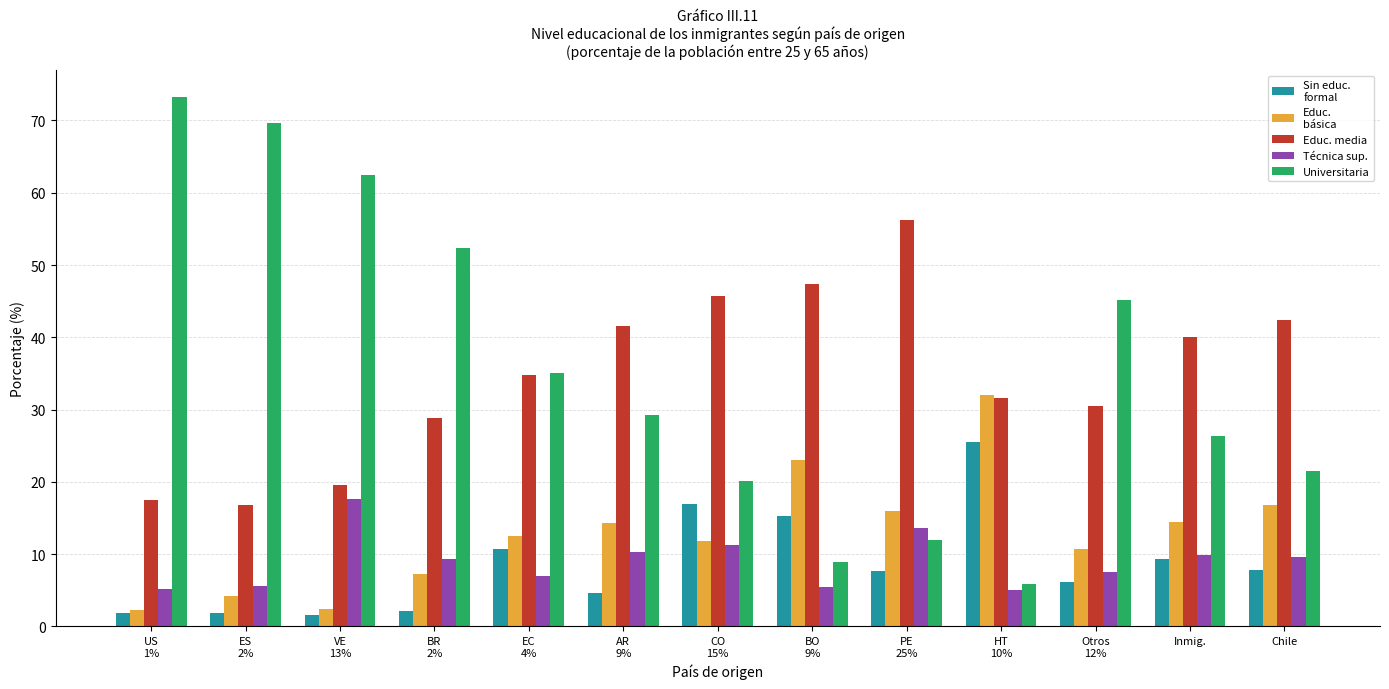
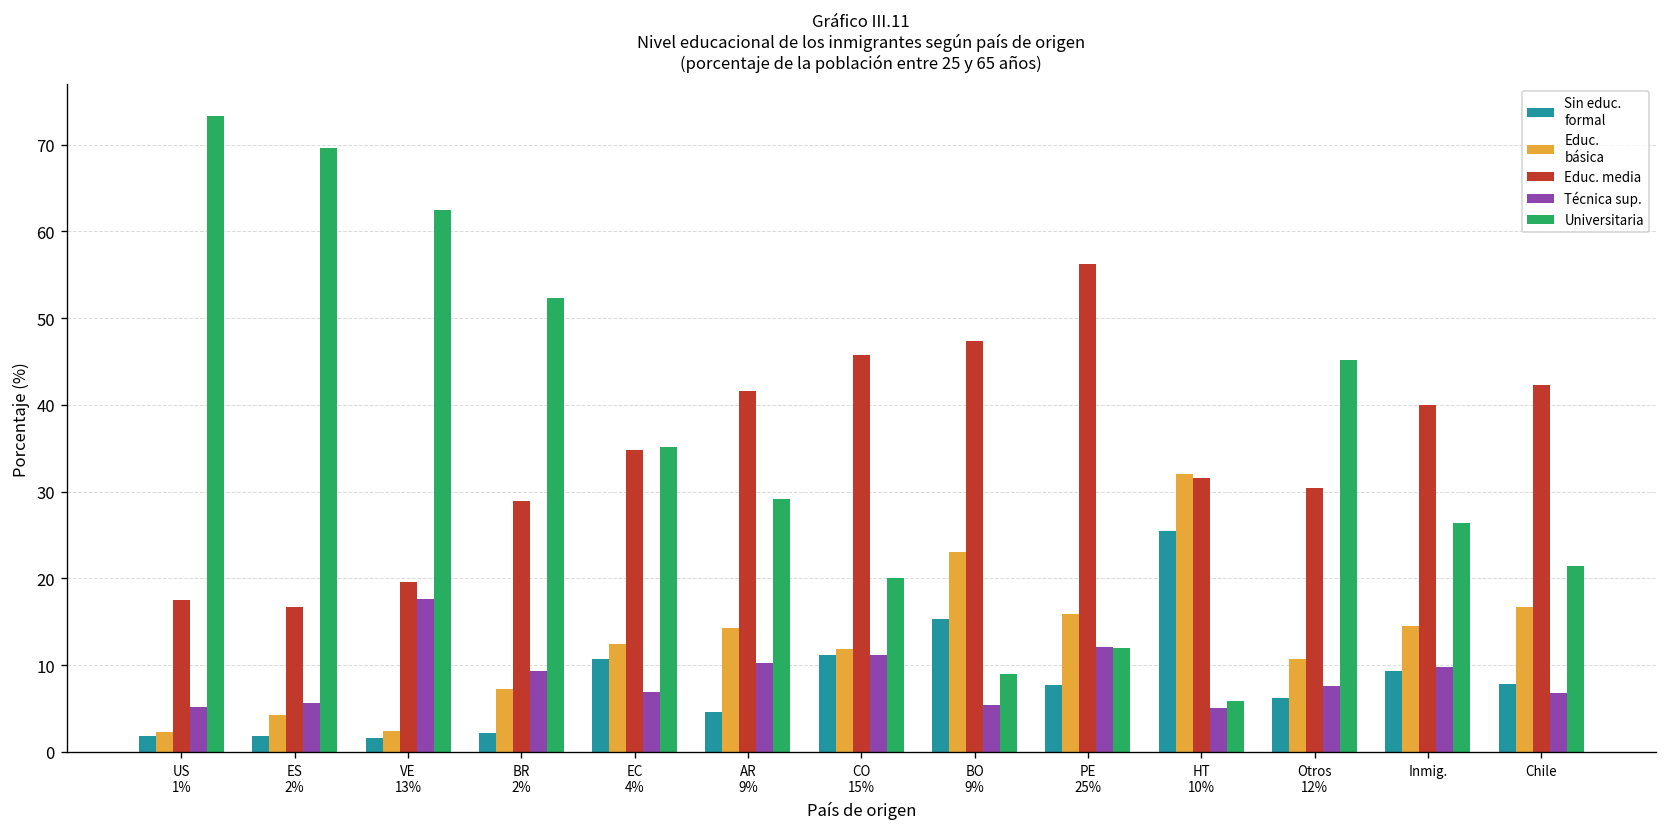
Sin educ. formal, CO 15%: 17 -> 11
Técnica sup., PE 25%: 14 -> 12
Técnica sup., Chile: 10 -> 7
